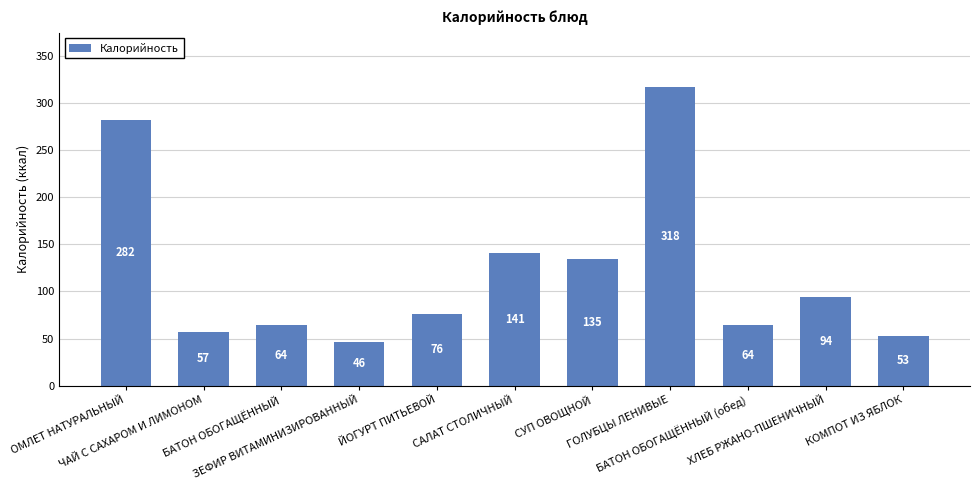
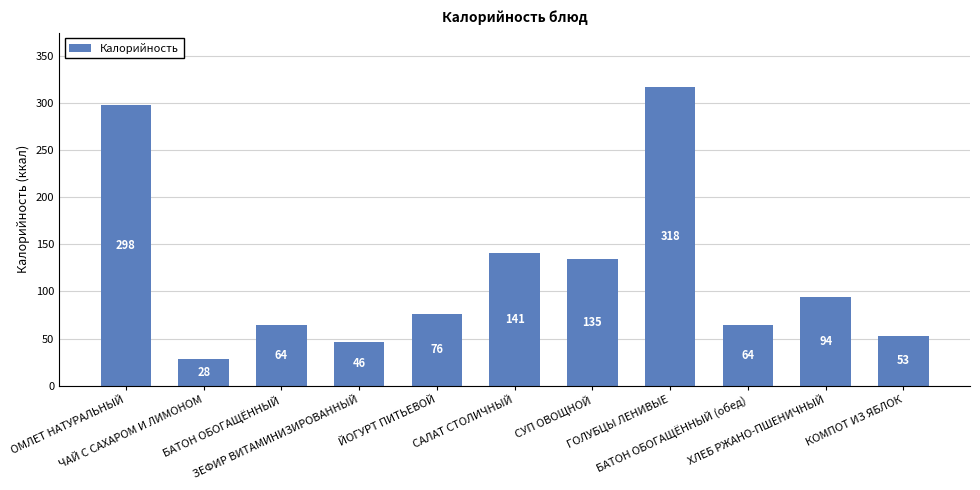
ОМЛЕТ НАТУРАЛЬНЫЙ: 282 -> 298
ЧАЙ С САХАРОМ И ЛИМОНОМ: 57 -> 28
